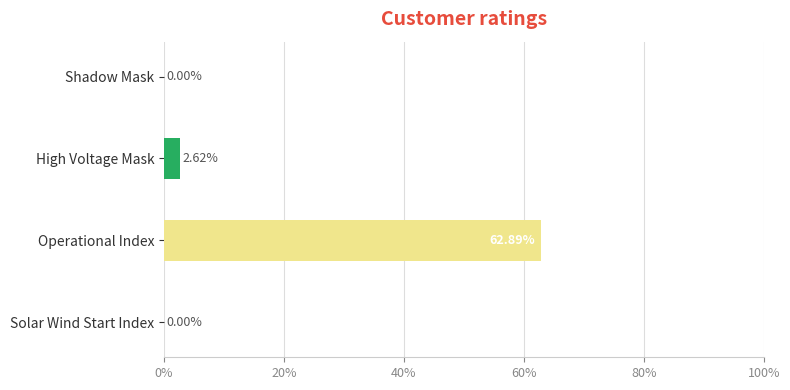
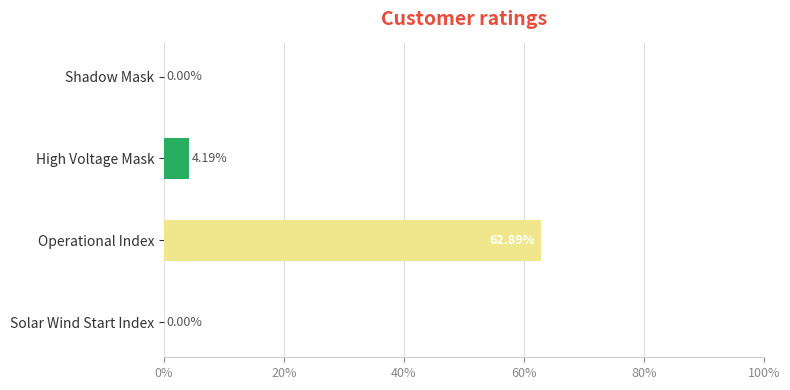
High Voltage Mask: 2.62% -> 4.19%
